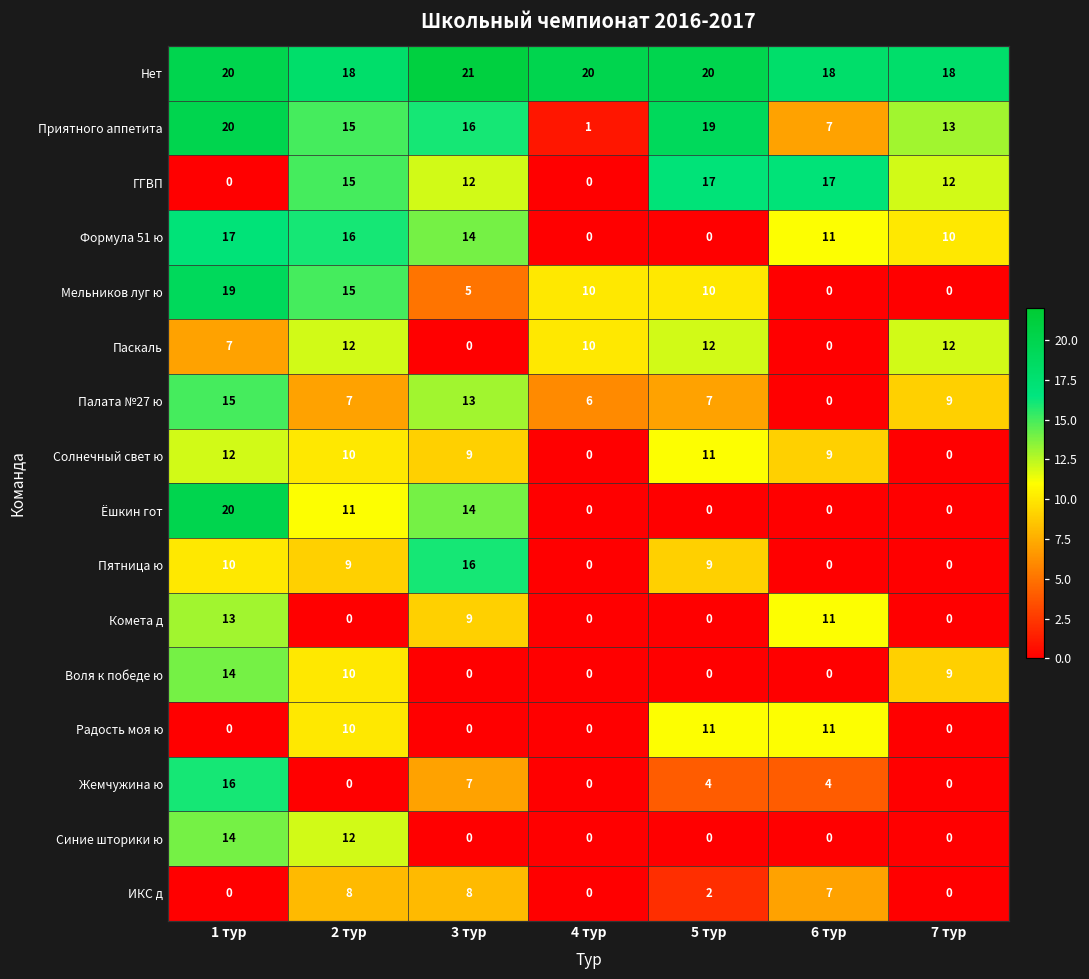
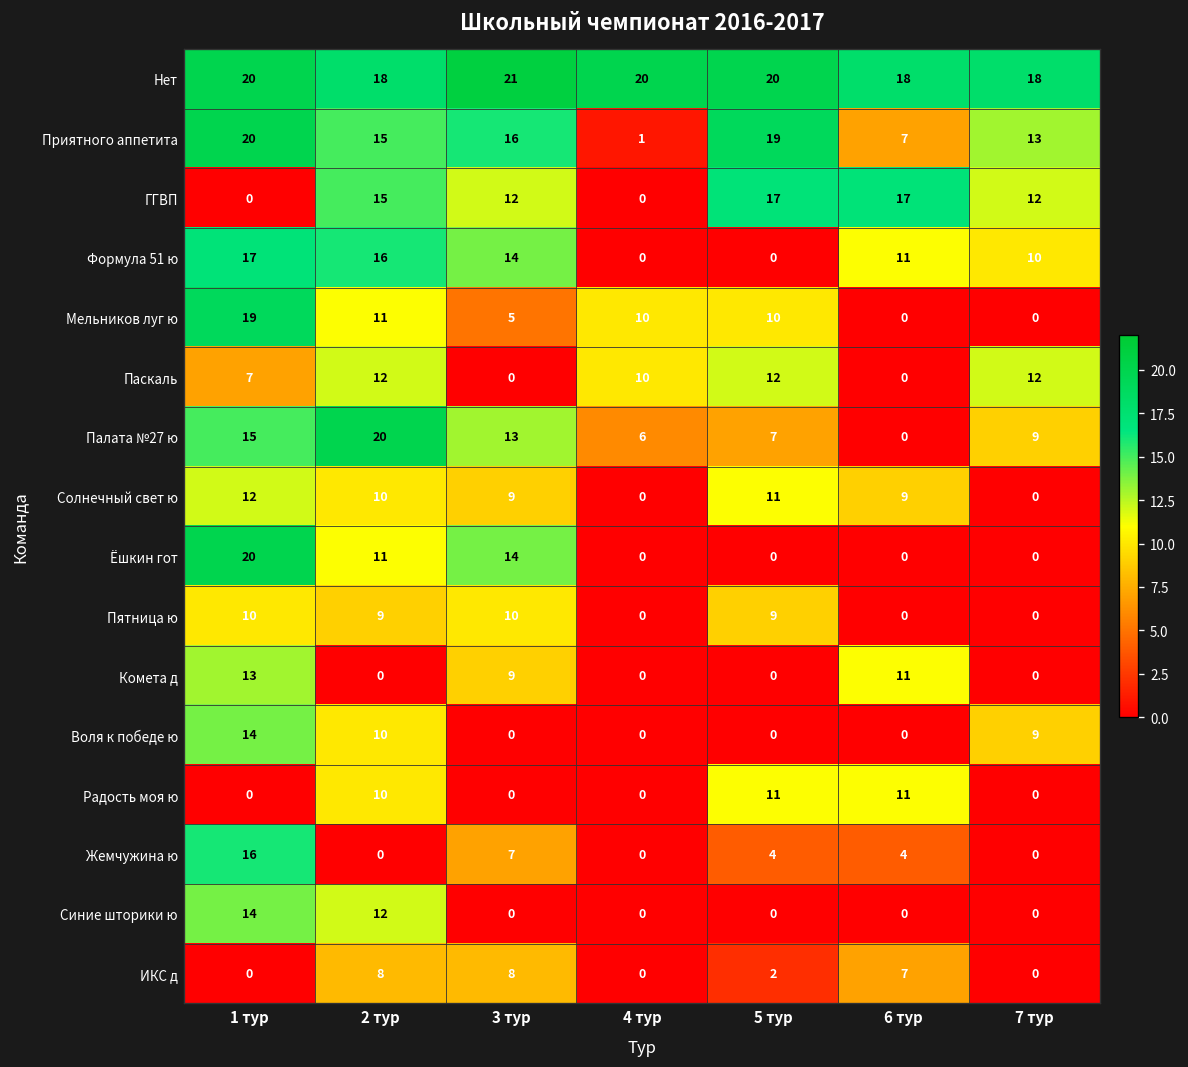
Мельников луг ю, 2 тур: 15 -> 11
Палата №27 ю, 2 тур: 7 -> 20
Пятница ю, 3 тур: 16 -> 10
